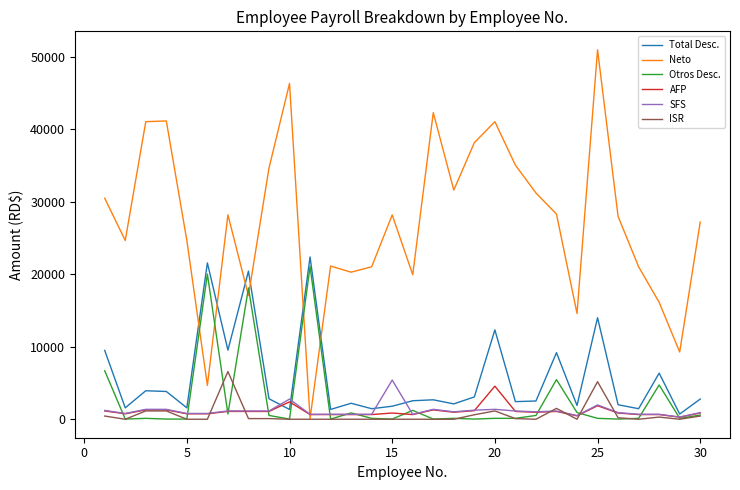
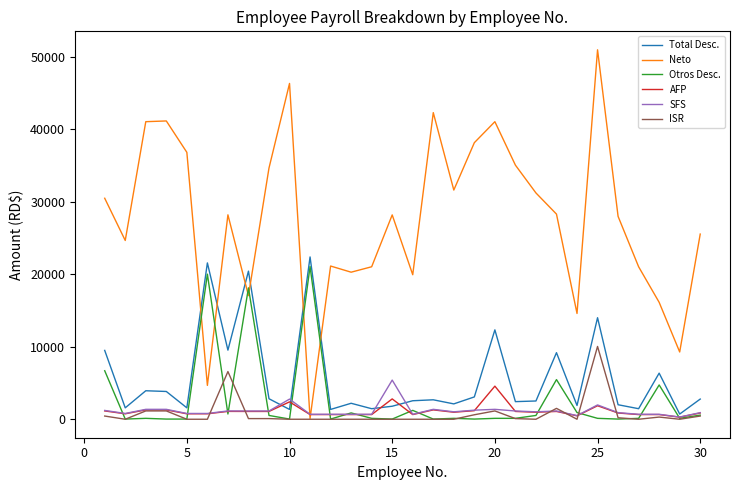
Neto, 5: 25000 -> 37000
AFP, 15: 1000 -> 3000
ISR, 25: 5000 -> 10000
Neto, 30: 27000 -> 26000
